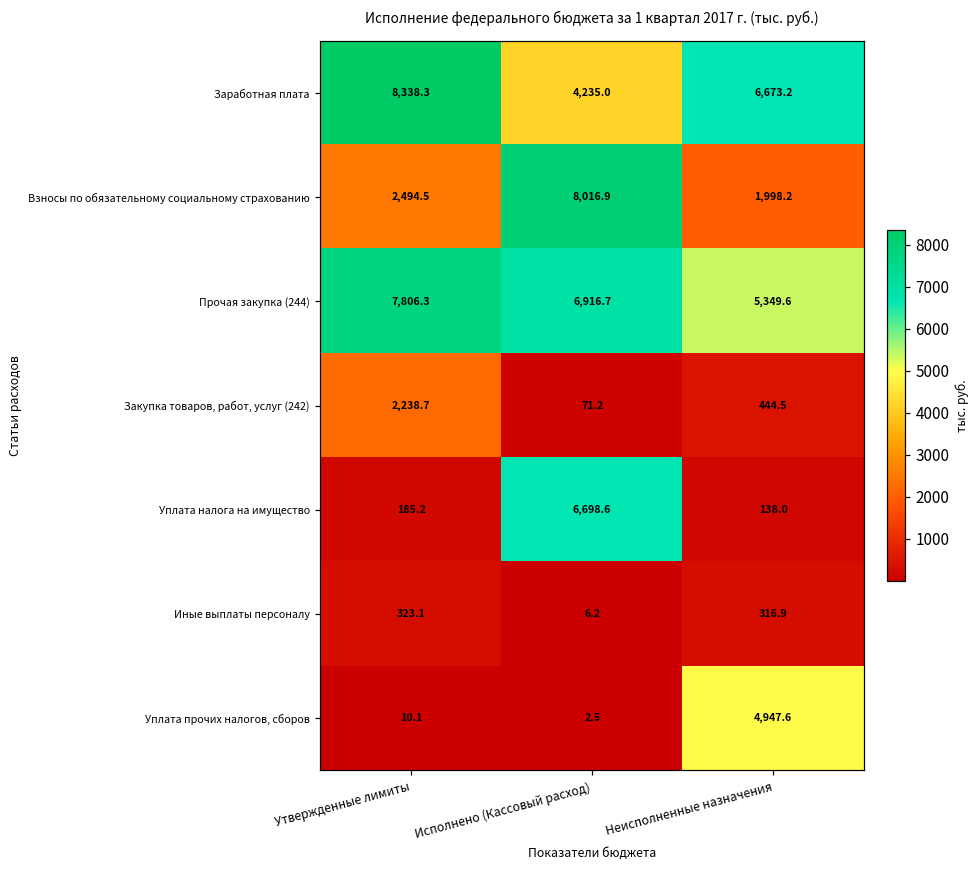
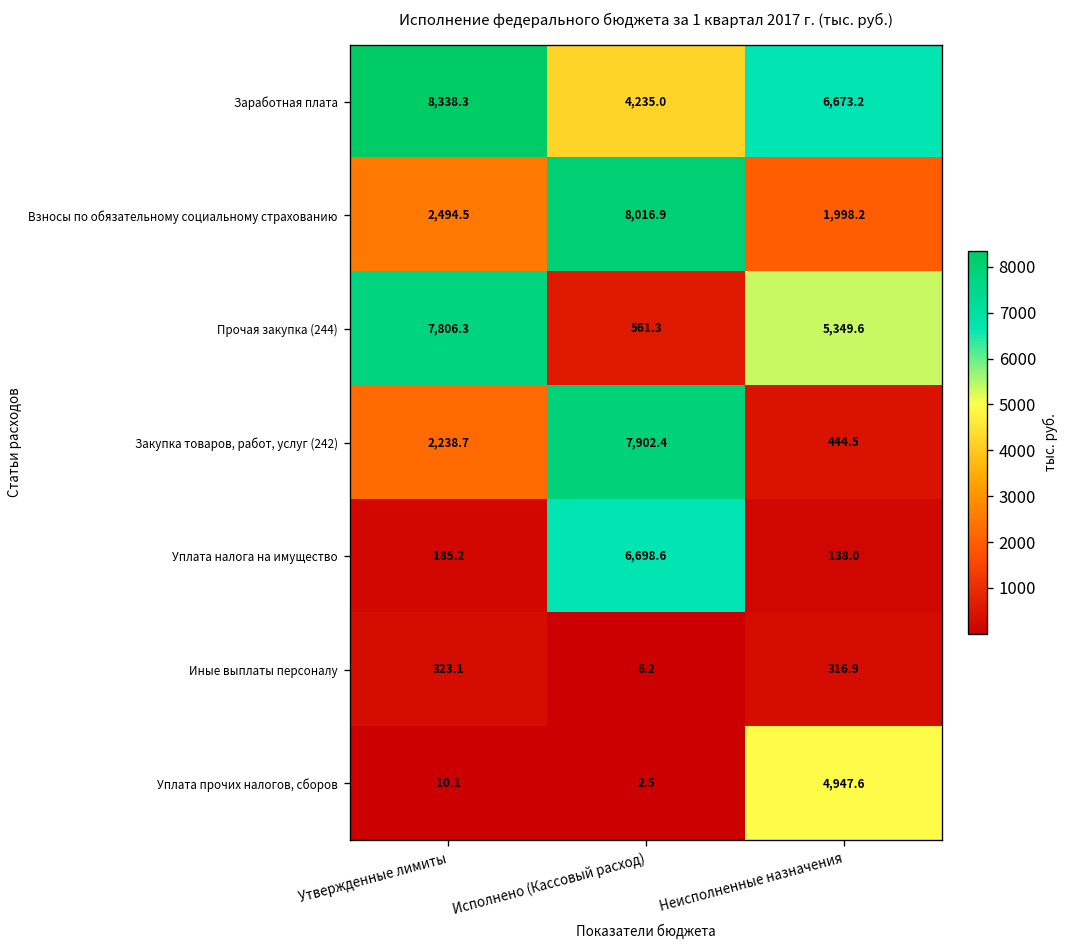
Прочая закупка (244), Исполнено (Кассовый расход): 6,916.7 -> 561.3
Закупка товаров, работ, услуг (242), Исполнено (Кассовый расход): 71.2 -> 7,902.4
